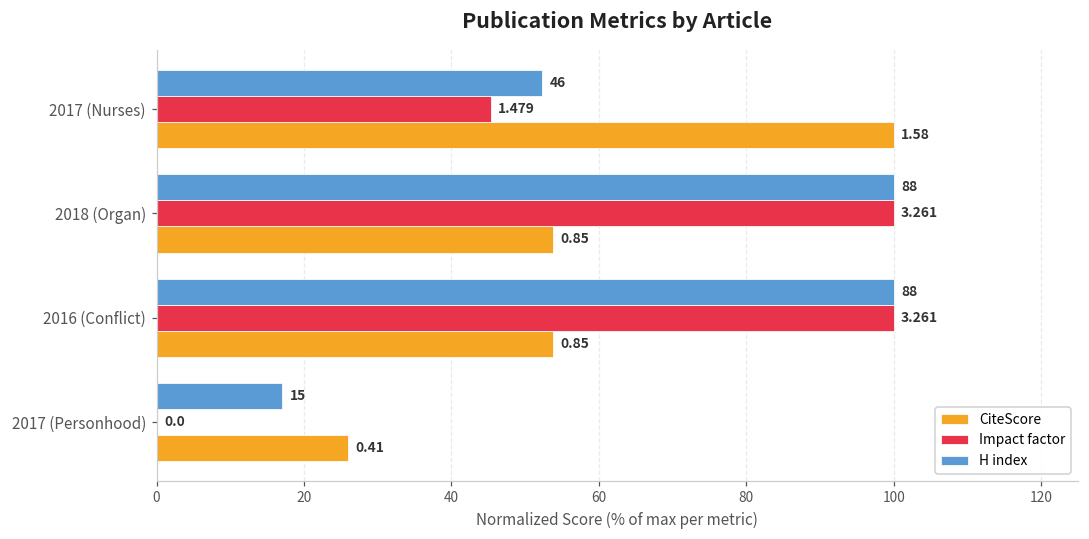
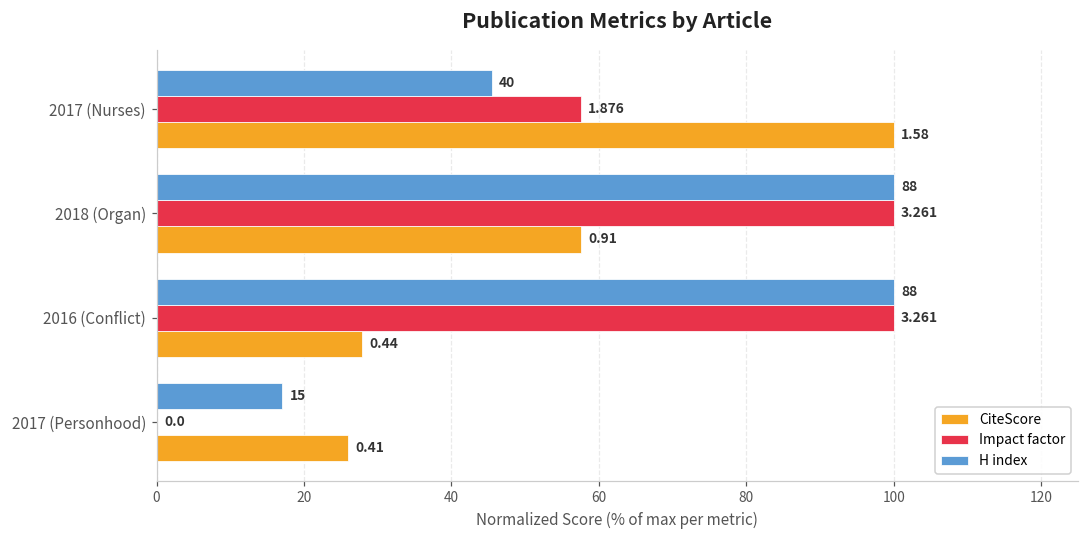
H index, 2017 (Nurses): 46 -> 40
Impact factor, 2017 (Nurses): 1.479 -> 1.876
CiteScore, 2018 (Organ): 0.85 -> 0.91
CiteScore, 2016 (Conflict): 0.85 -> 0.44
